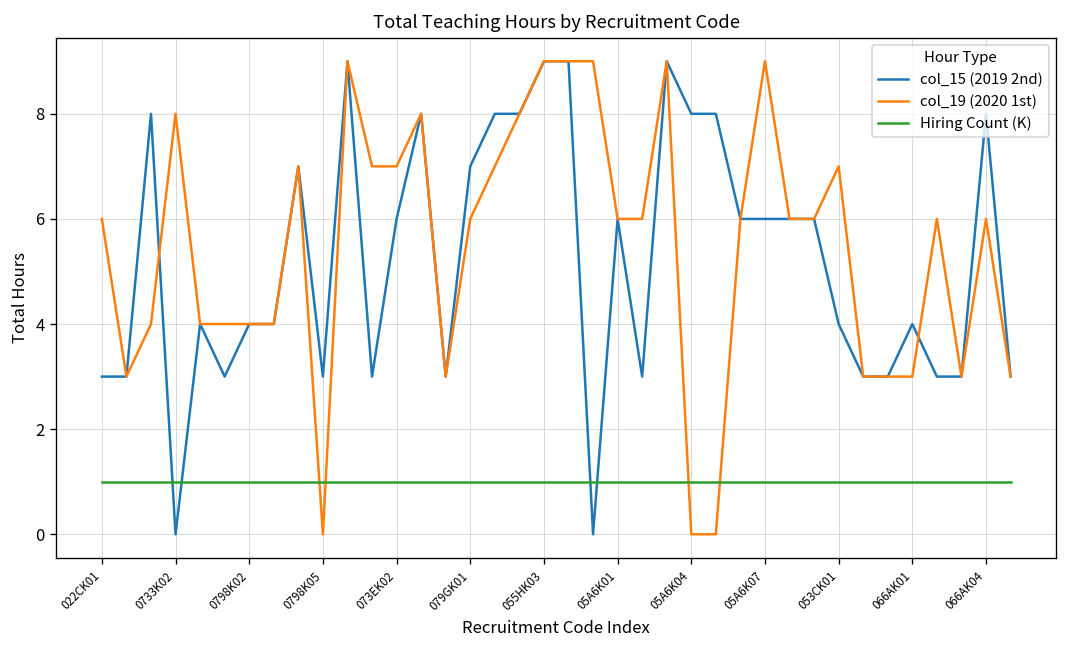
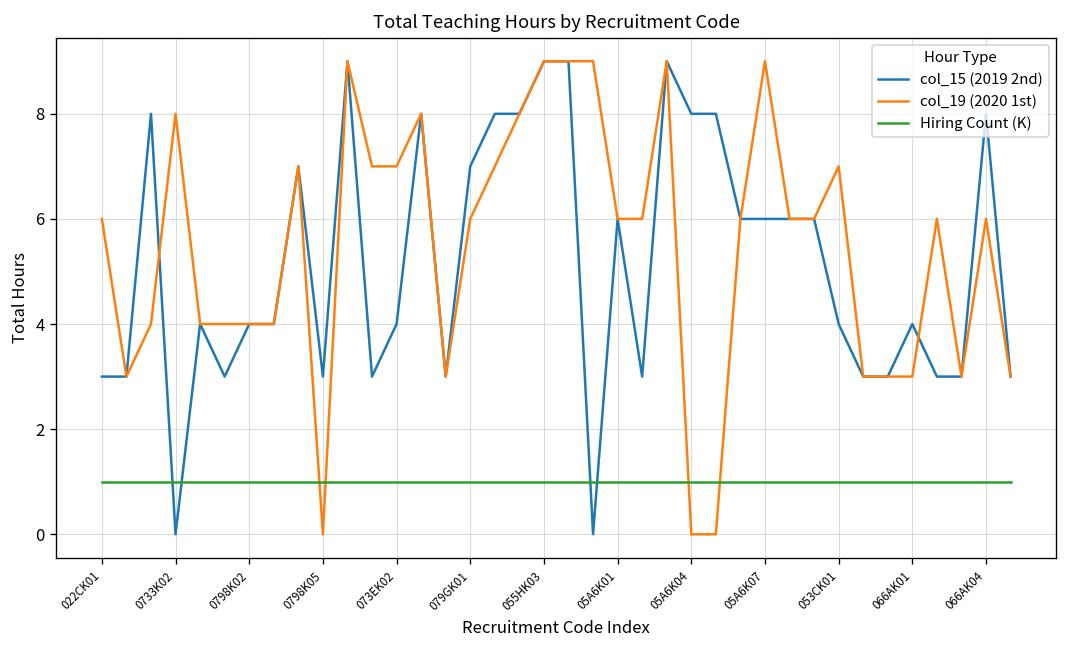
col_15 (2019 2nd), 073EK02: 6 -> 4
